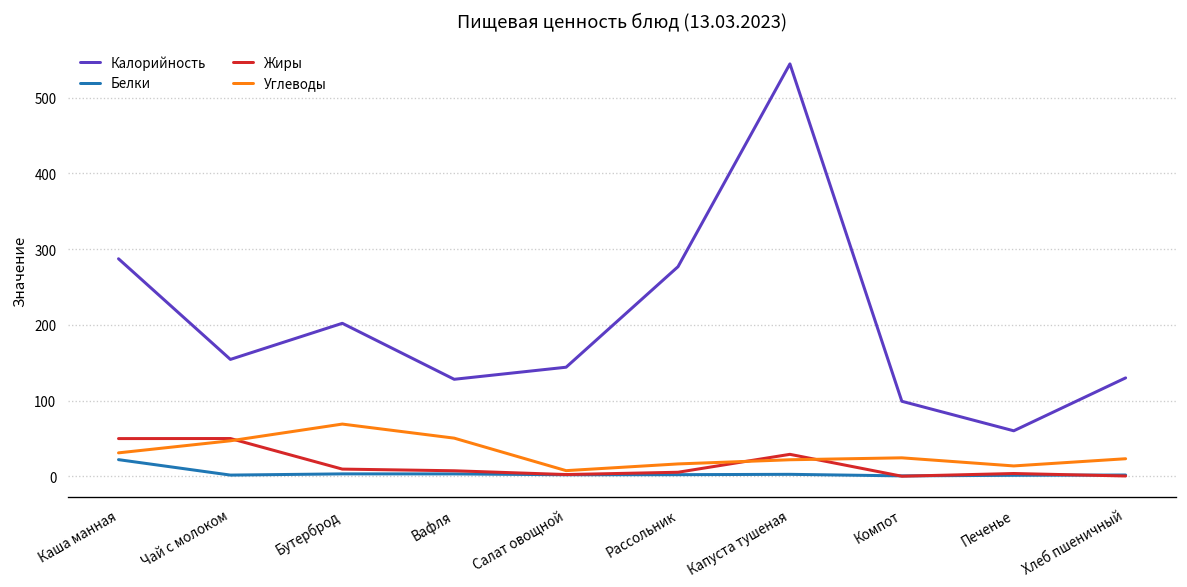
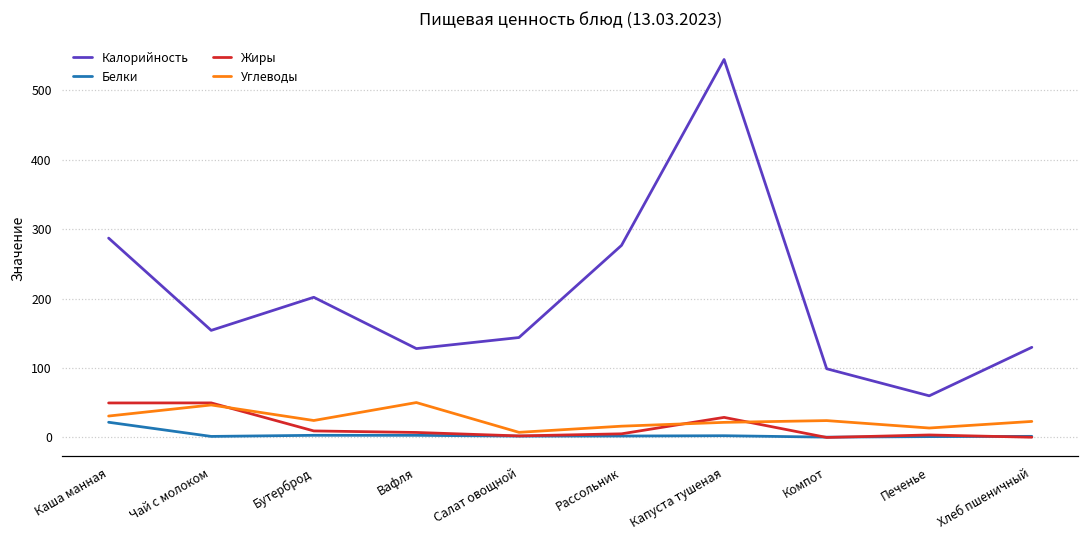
Углеводы, Бутерброд: 70 -> 20
